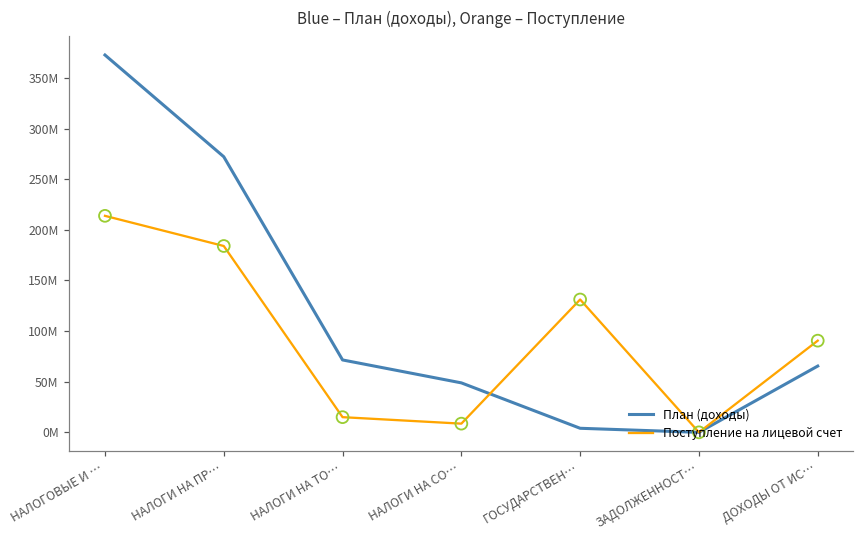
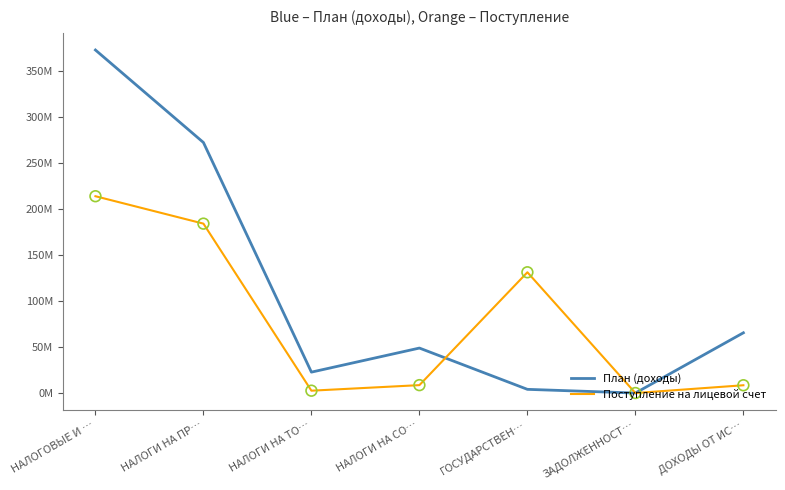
План (доходы), НАЛОГИ НА ТО…: 70000000 -> 20000000
Поступление на лицевой счет, НАЛОГИ НА ТО…: 10000000 -> 0
Поступление на лицевой счет, ДОХОДЫ ОТ ИС…: 90000000 -> 10000000
